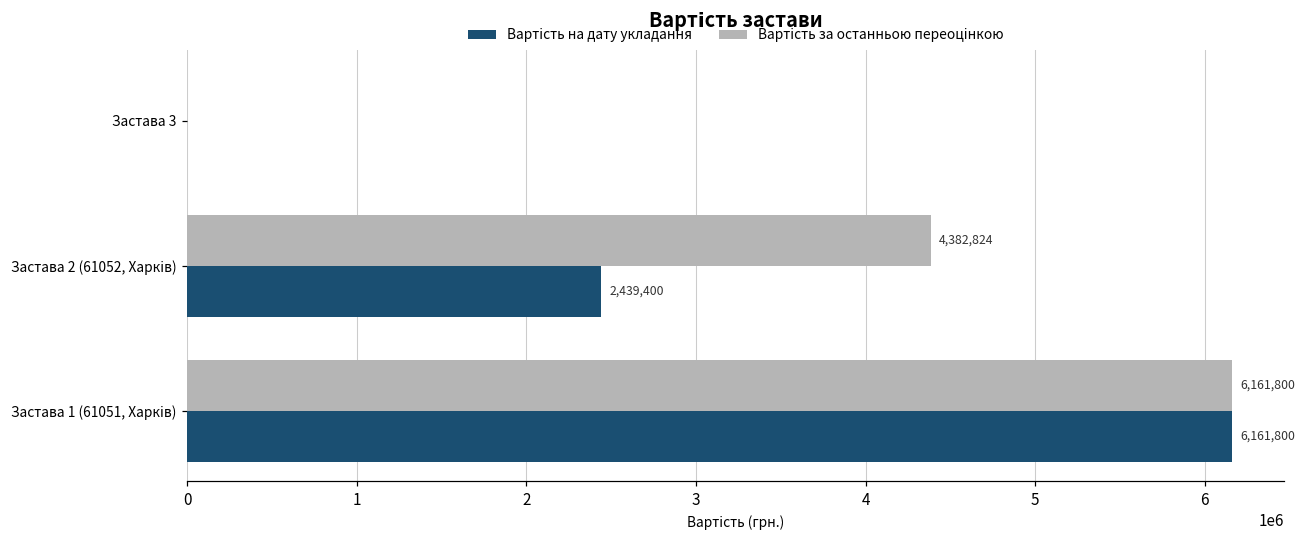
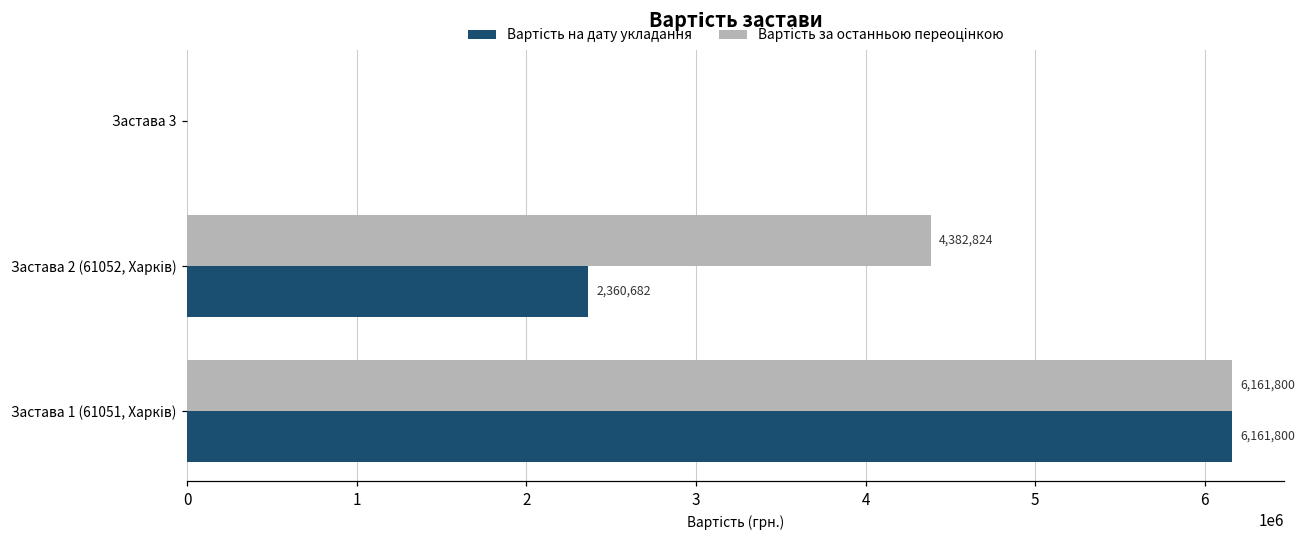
Вартість на дату укладання, Застава 2 (61052, Харків): 2,439,400 -> 2,360,682
